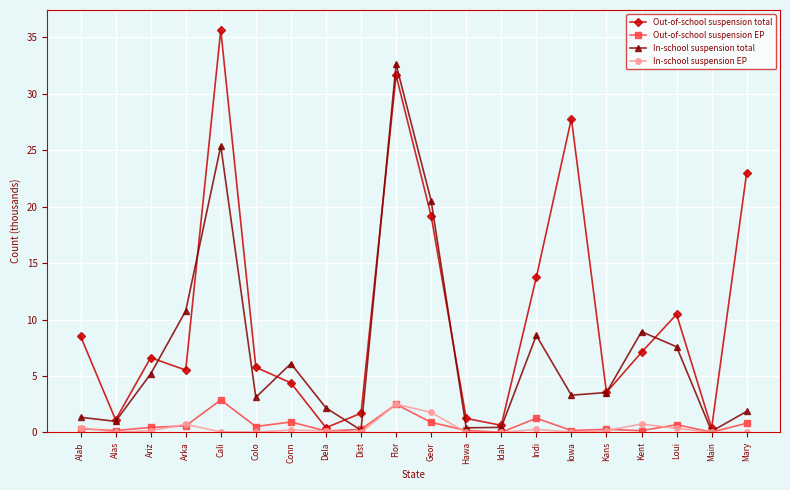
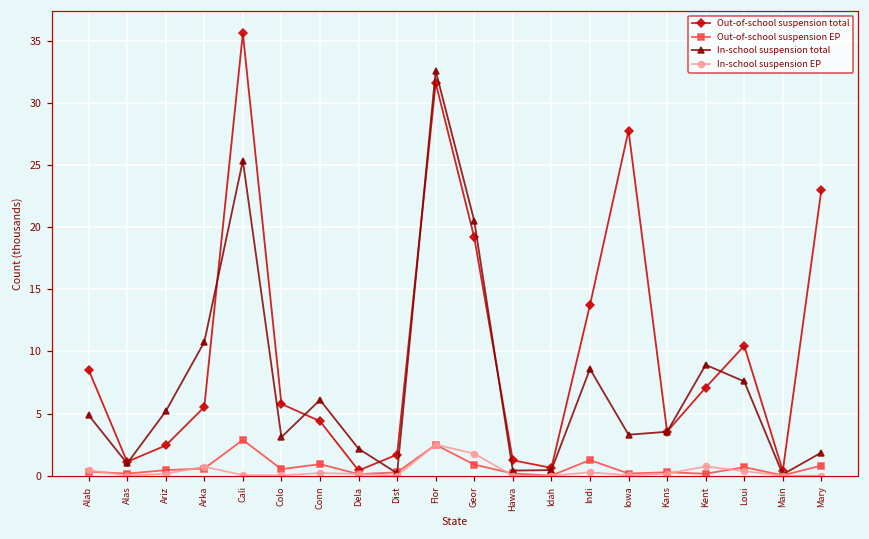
In-school suspension total, Alab: 1.3 -> 4.9
Out-of-school suspension total, Ariz: 6.6 -> 2.4
